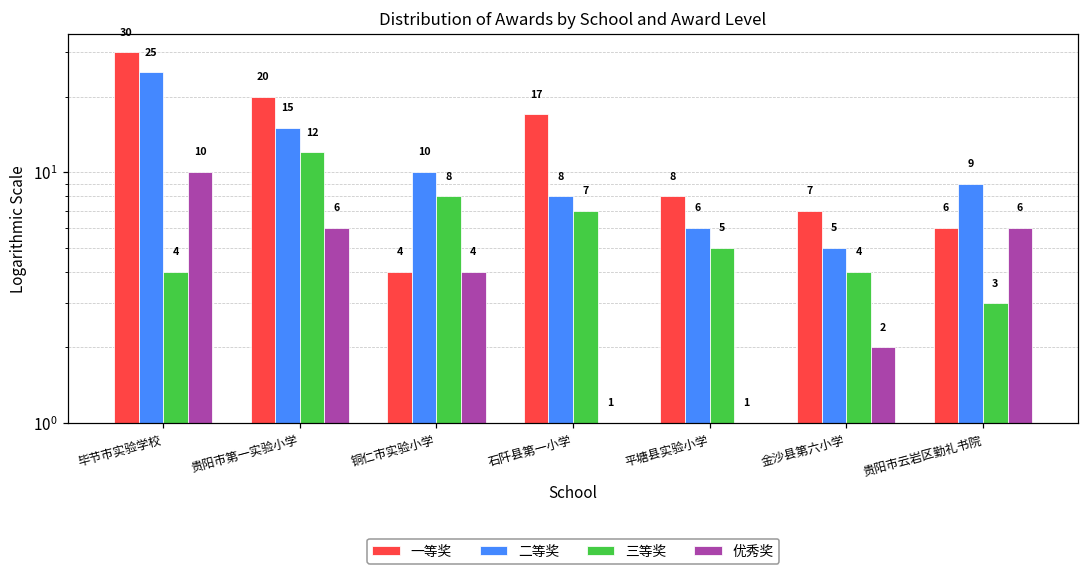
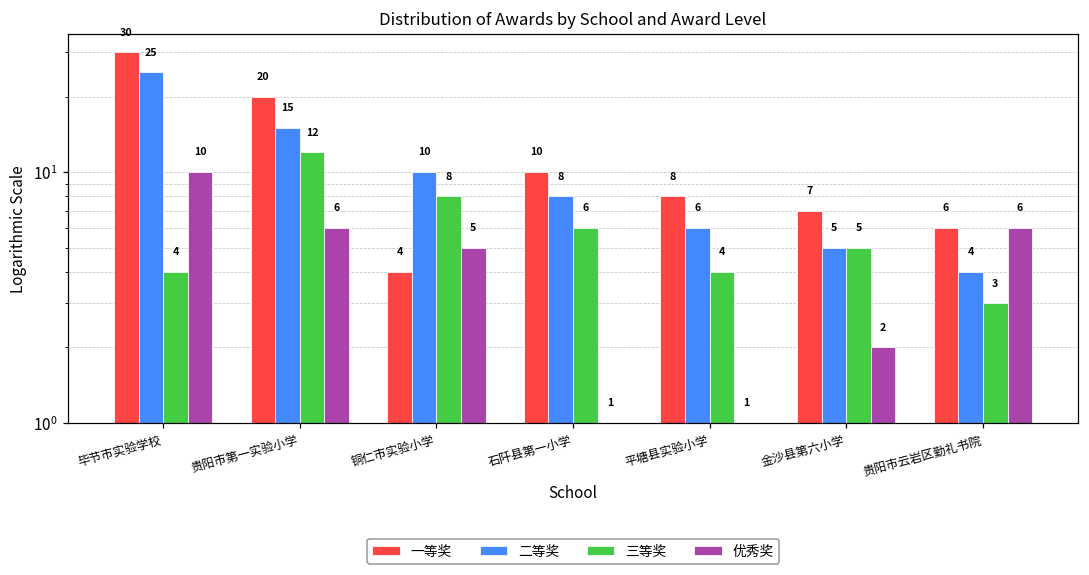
优秀奖, 铜仁市实验小学: 4 -> 5
一等奖, 石阡县第一小学: 17 -> 10
三等奖, 石阡县第一小学: 7 -> 6
三等奖, 平塘县实验小学: 5 -> 4
三等奖, 金沙县第六小学: 4 -> 5
二等奖, 贵阳市云岩区勤礼书院: 9 -> 4
